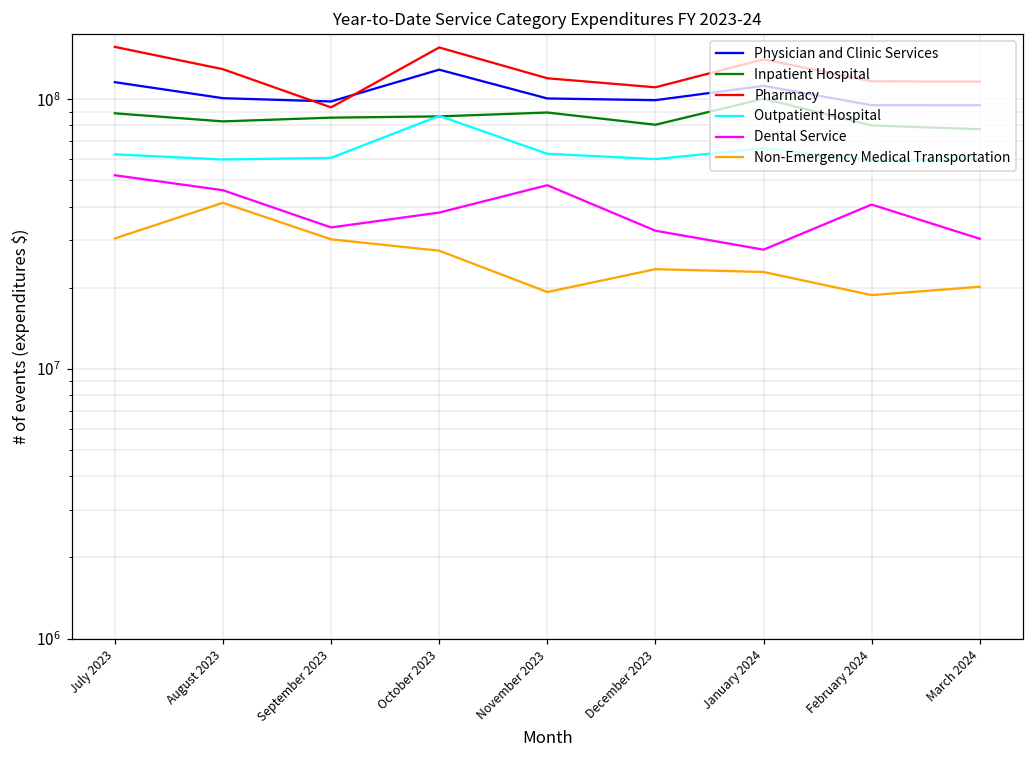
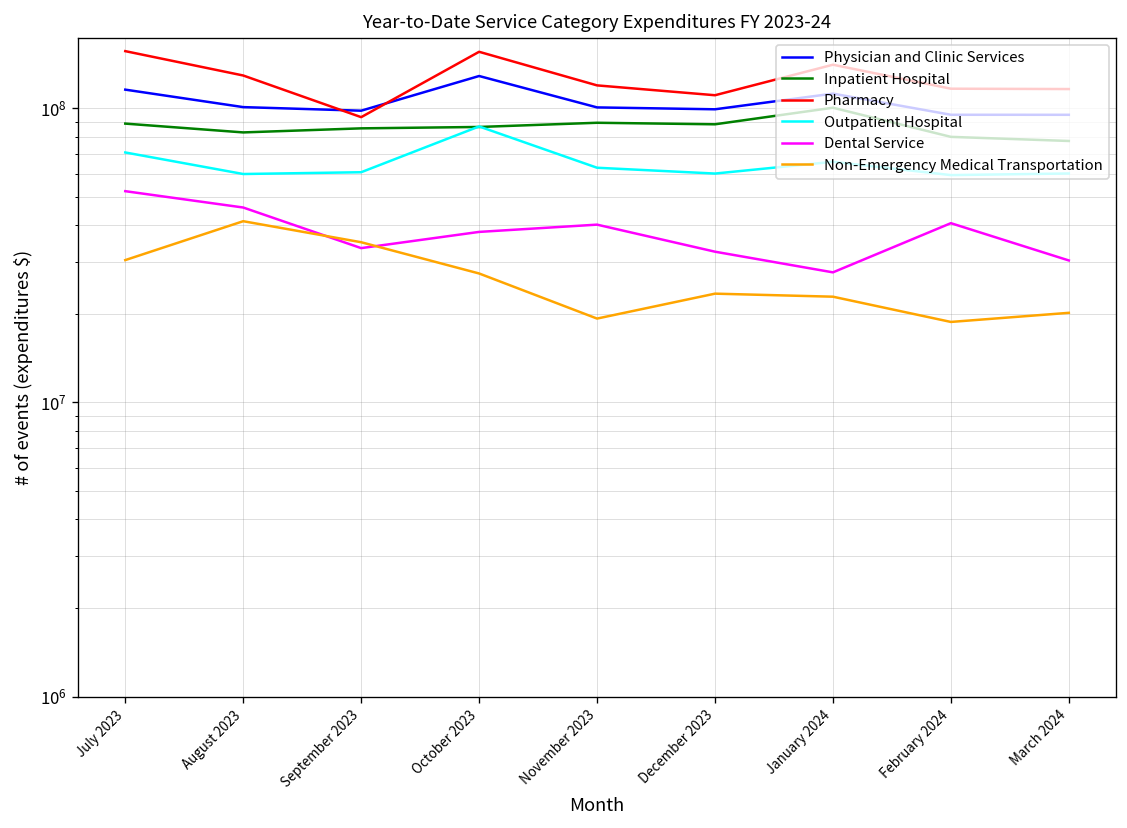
Outpatient Hospital, July 2023: 63000000 -> 71000000
Non-Emergency Medical Transportation, September 2023: 30000000 -> 35000000
Dental Service, November 2023: 48000000 -> 40000000
Inpatient Hospital, December 2023: 80000000 -> 88000000
